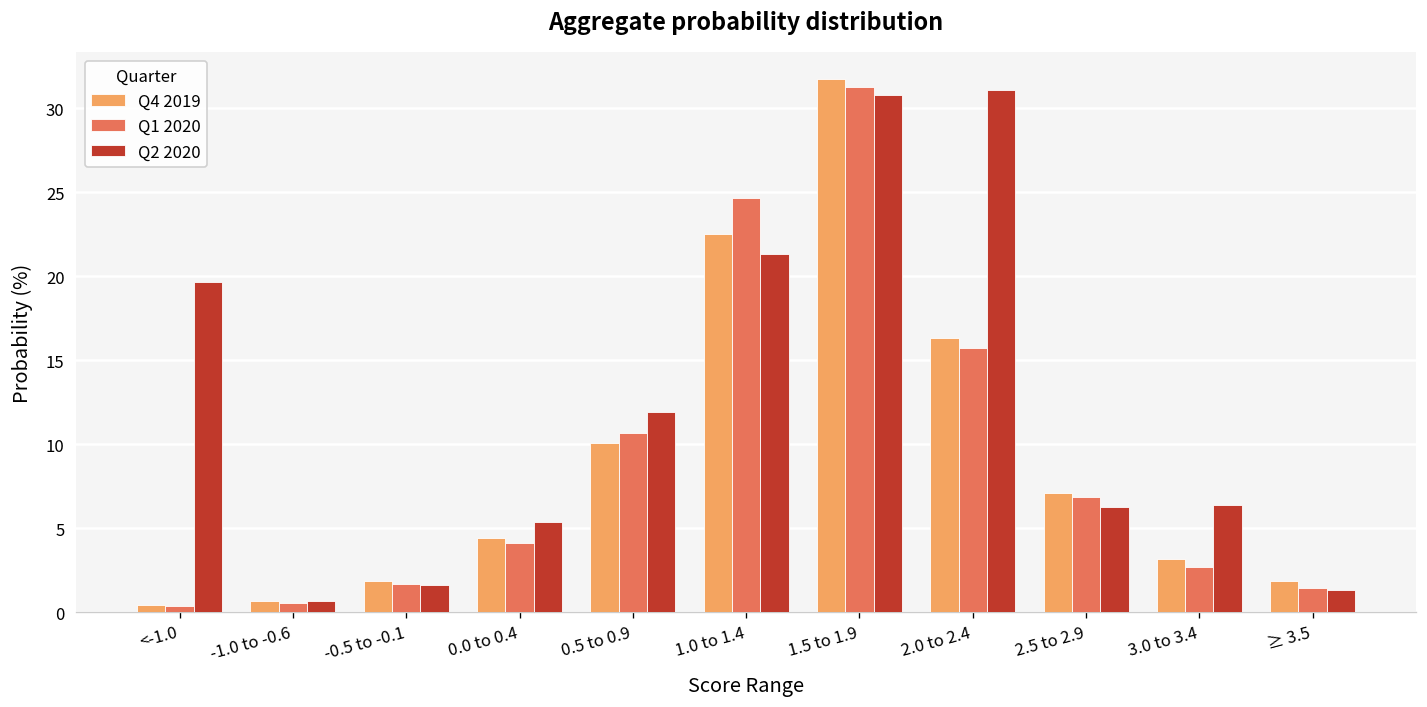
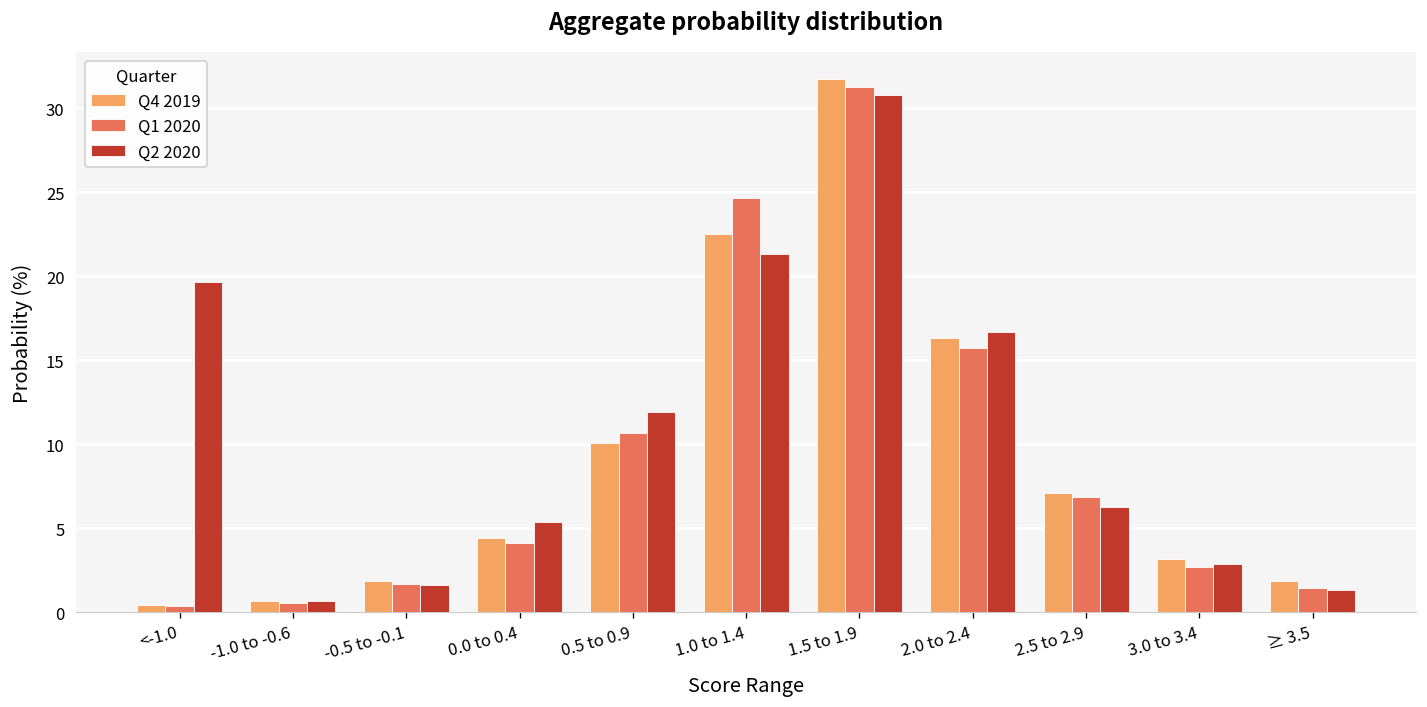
Q2 2020, 2.0 to 2.4: 31.1 -> 16.7
Q2 2020, 3.0 to 3.4: 6.4 -> 2.8
